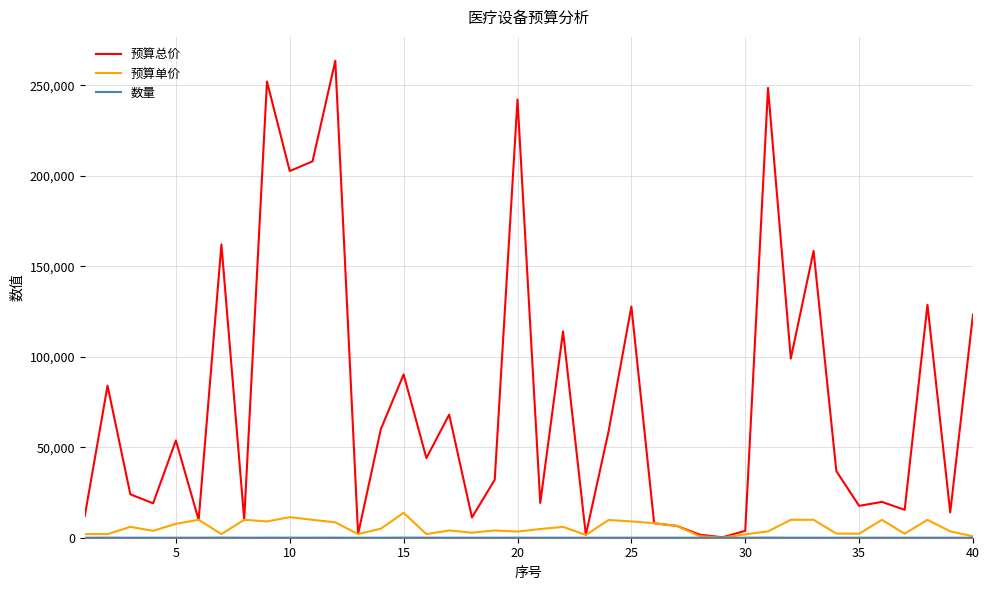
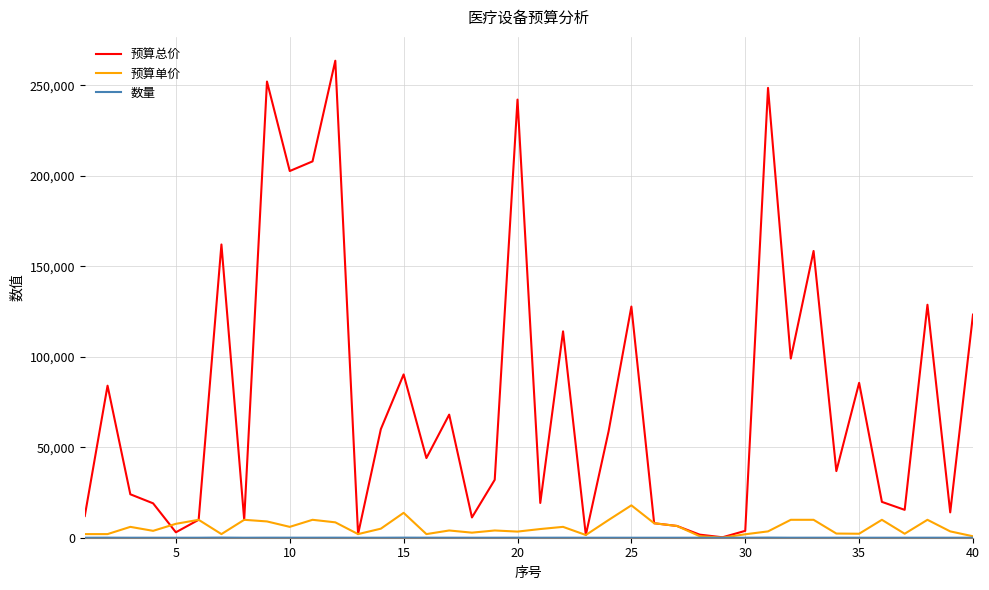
预算总价, 5: 54,000 -> 3,000
预算单价, 10: 11,000 -> 6,000
预算单价, 25: 9,000 -> 18,000
预算总价, 35: 18,000 -> 86,000
